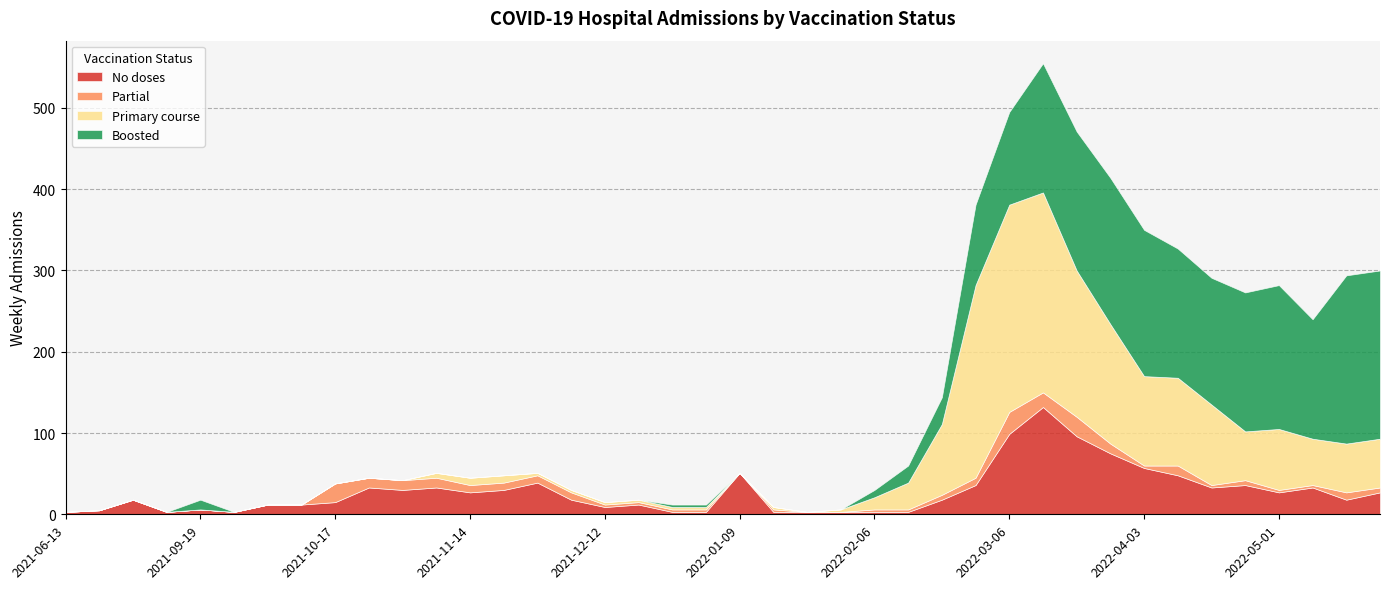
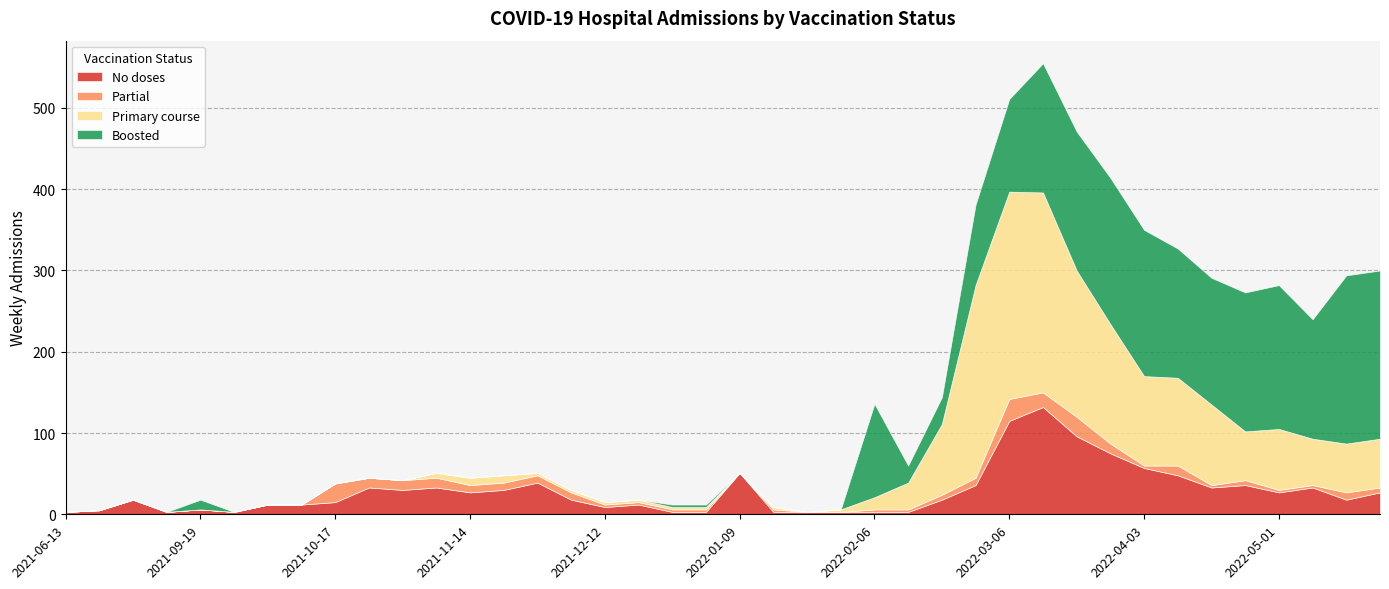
Boosted, 2022-02-06: 10 -> 120
No doses, 2022-03-06: 100 -> 120
